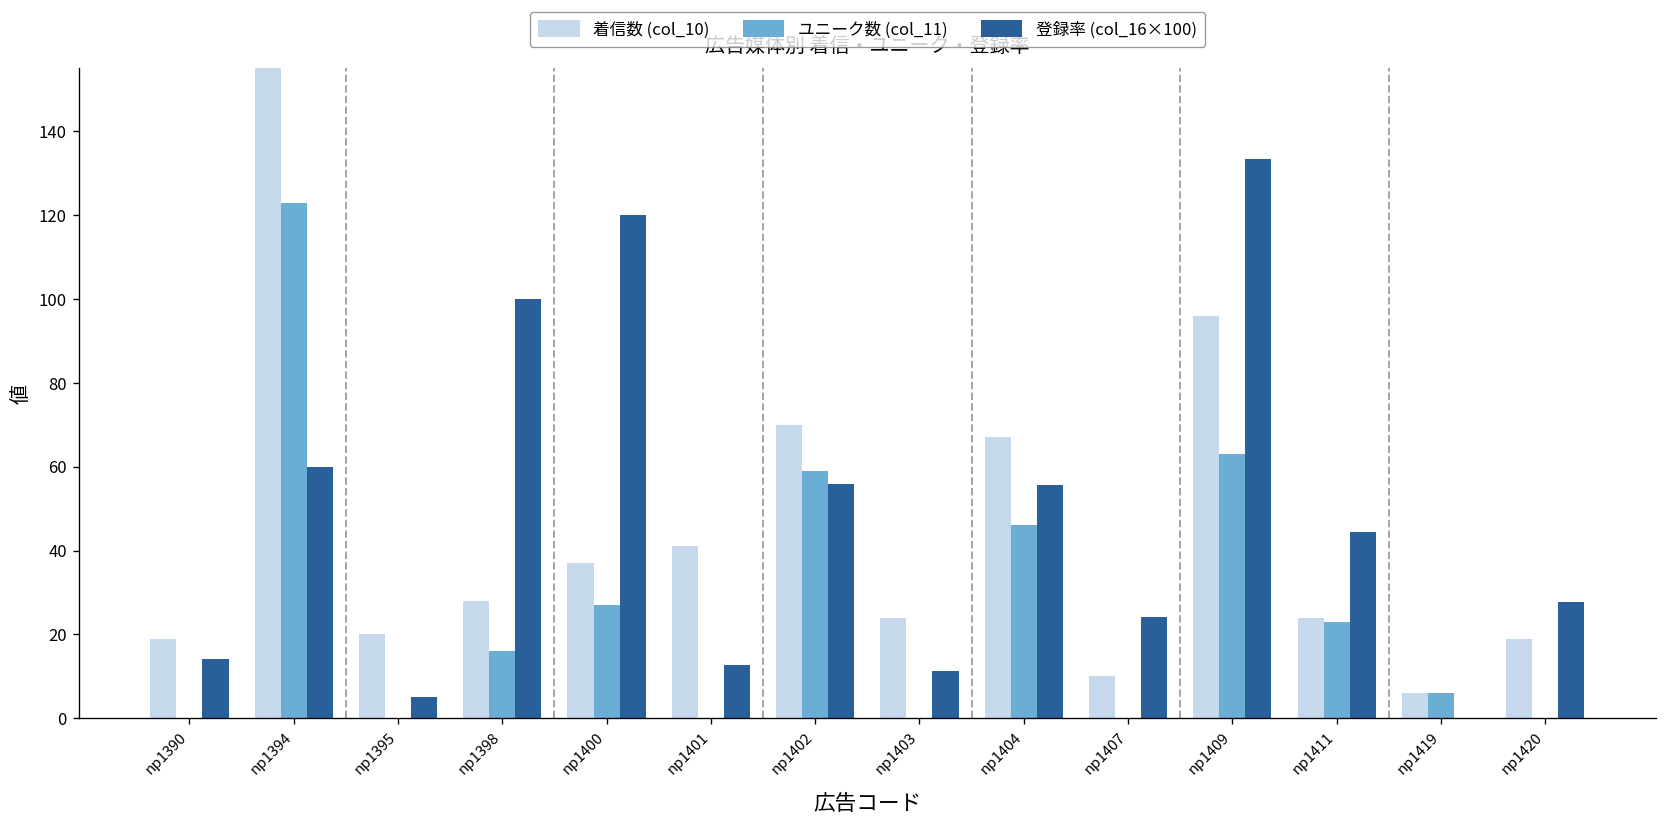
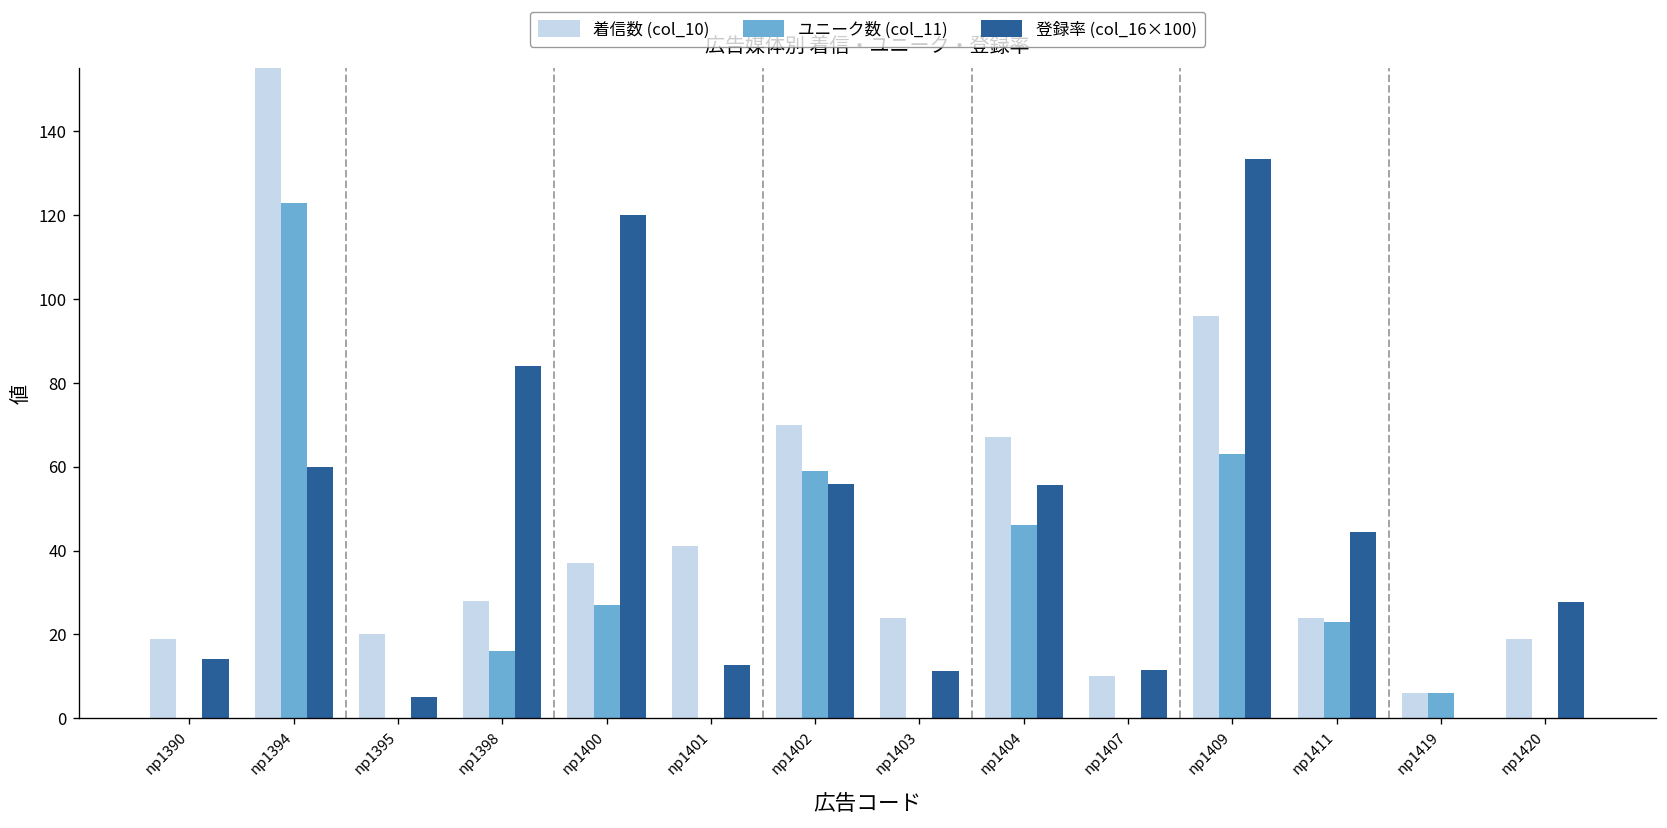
登録率 (col_16×100), np1398: 100 -> 84
登録率 (col_16×100), np1407: 24 -> 11
